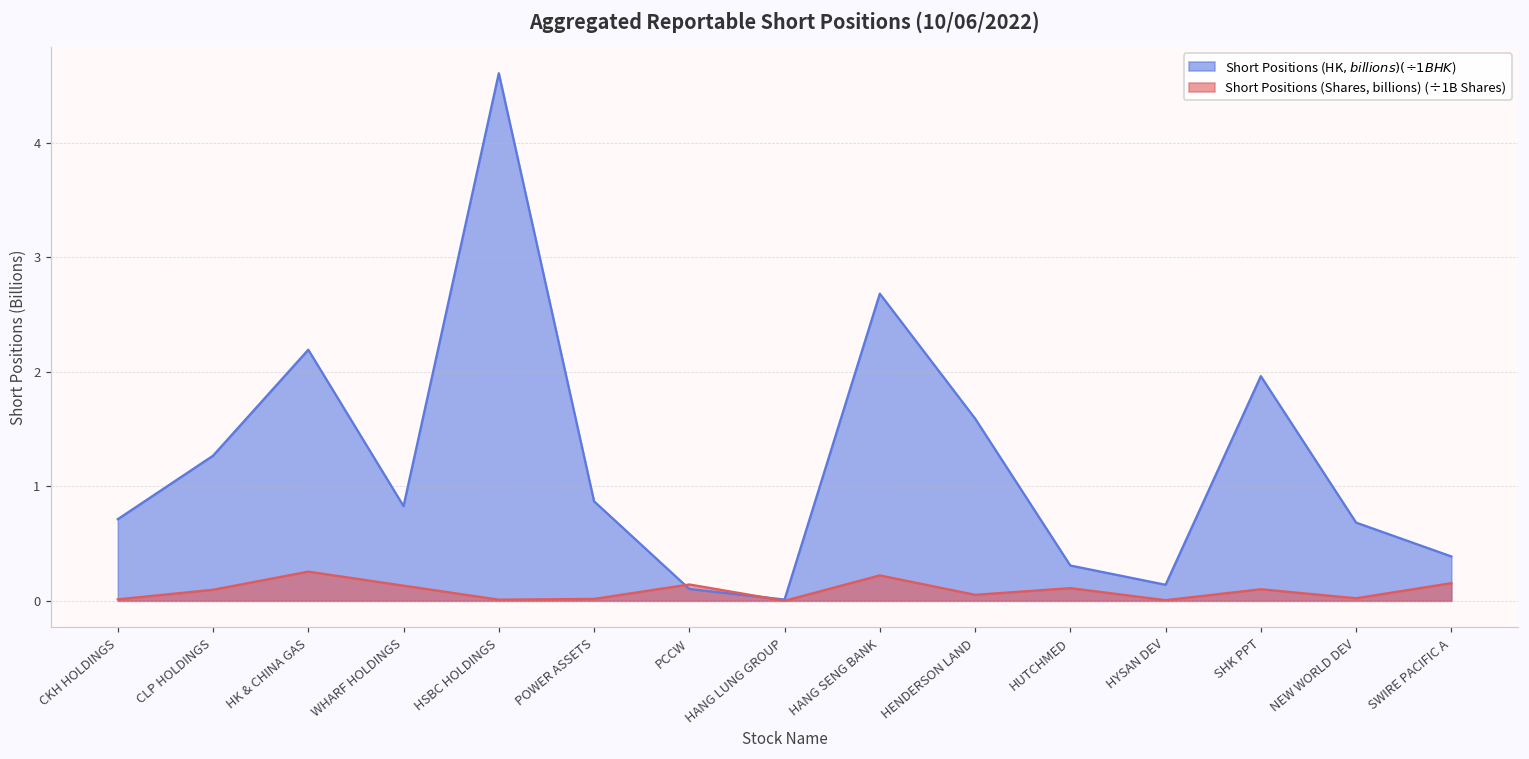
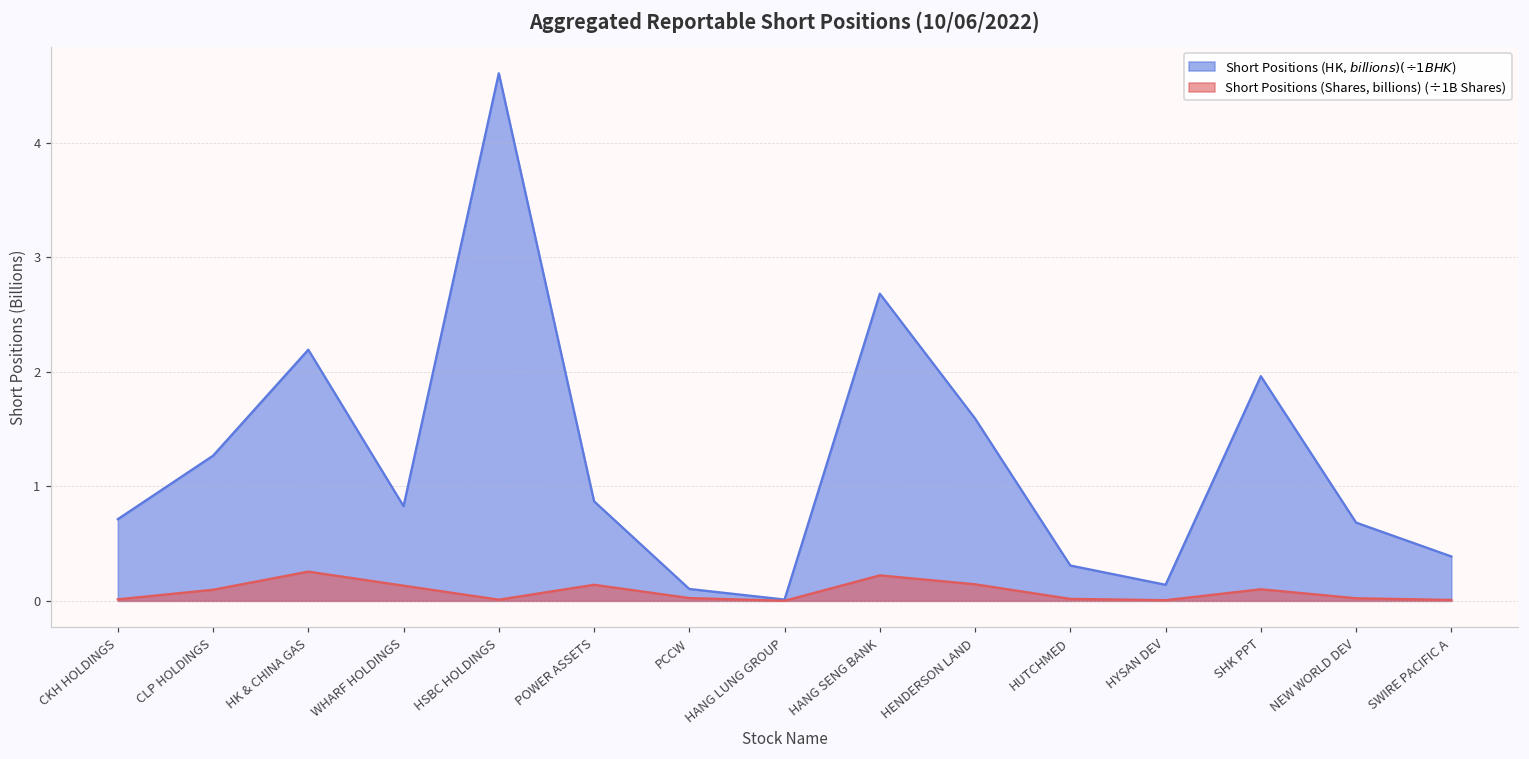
Short Positions (Shares, billions) (÷1B Shares), POWER ASSETS: 0.02 -> 0.14
Short Positions (Shares, billions) (÷1B Shares), PCCW: 0.14 -> 0.02
Short Positions (Shares, billions) (÷1B Shares), HENDERSON LAND: 0.05 -> 0.14
Short Positions (Shares, billions) (÷1B Shares), HUTCHMED: 0.11 -> 0.02
Short Positions (Shares, billions) (÷1B Shares), SWIRE PACIFIC A: 0.15 -> 0.01
